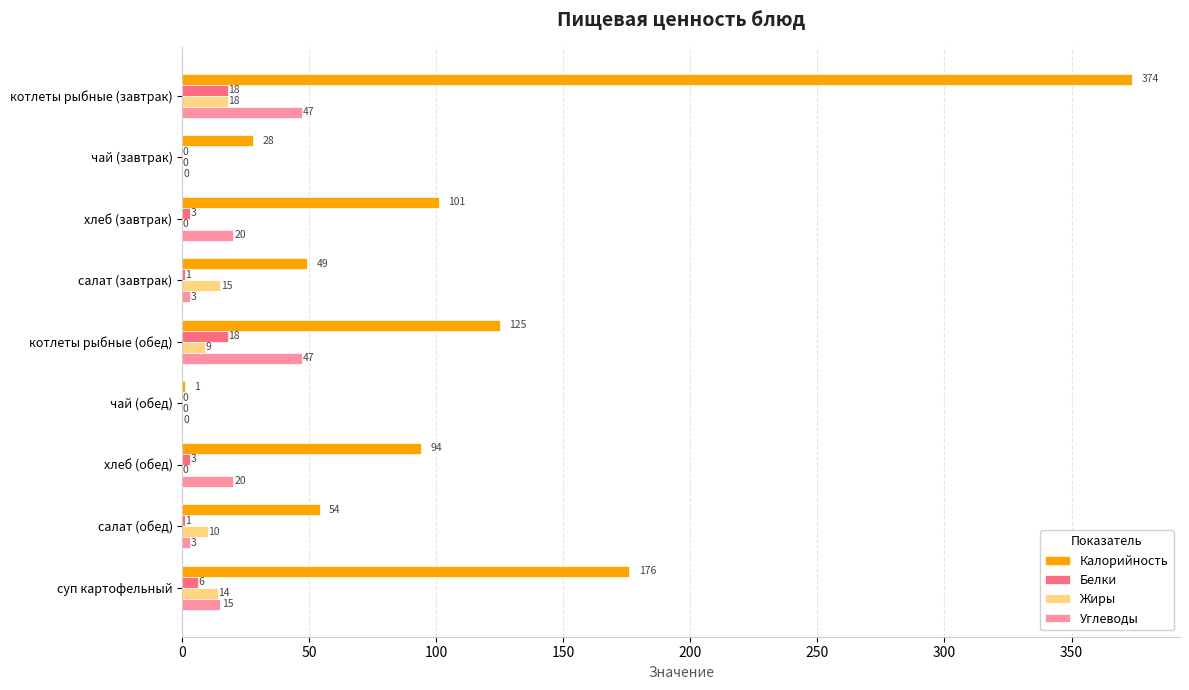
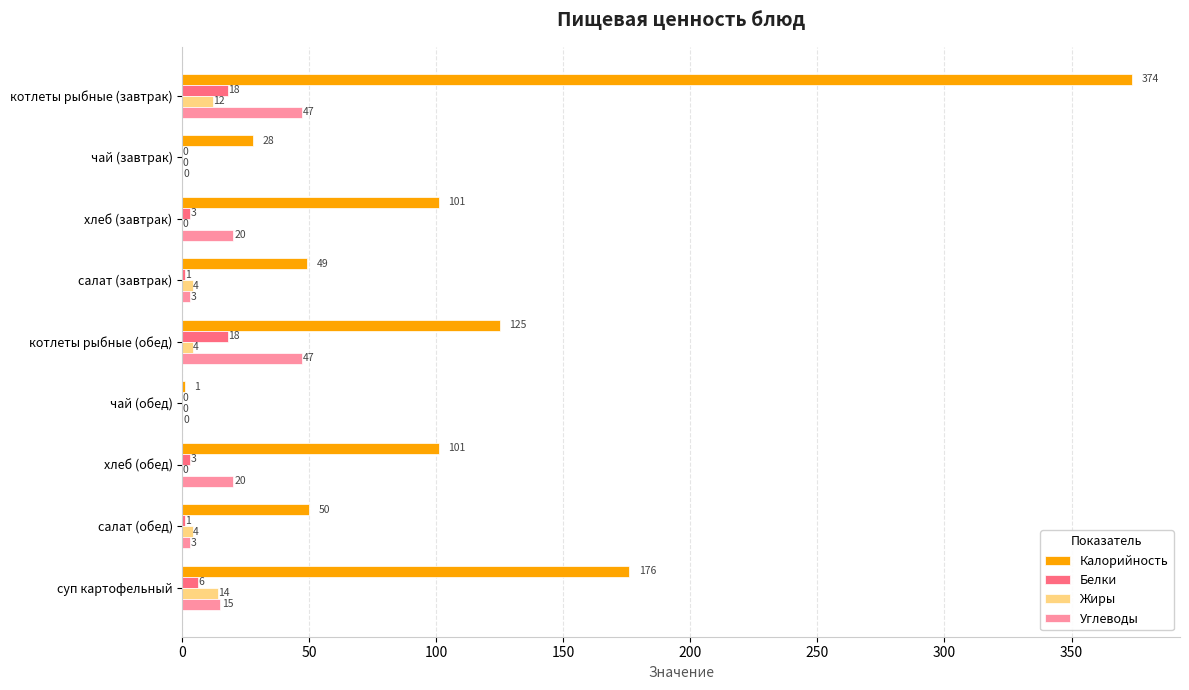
Жиры, котлеты рыбные (завтрак): 18 -> 12
Жиры, салат (завтрак): 15 -> 4
Жиры, котлеты рыбные (обед): 9 -> 4
Калорийность, хлеб (обед): 94 -> 101
Калорийность, салат (обед): 54 -> 50
Жиры, салат (обед): 10 -> 4
